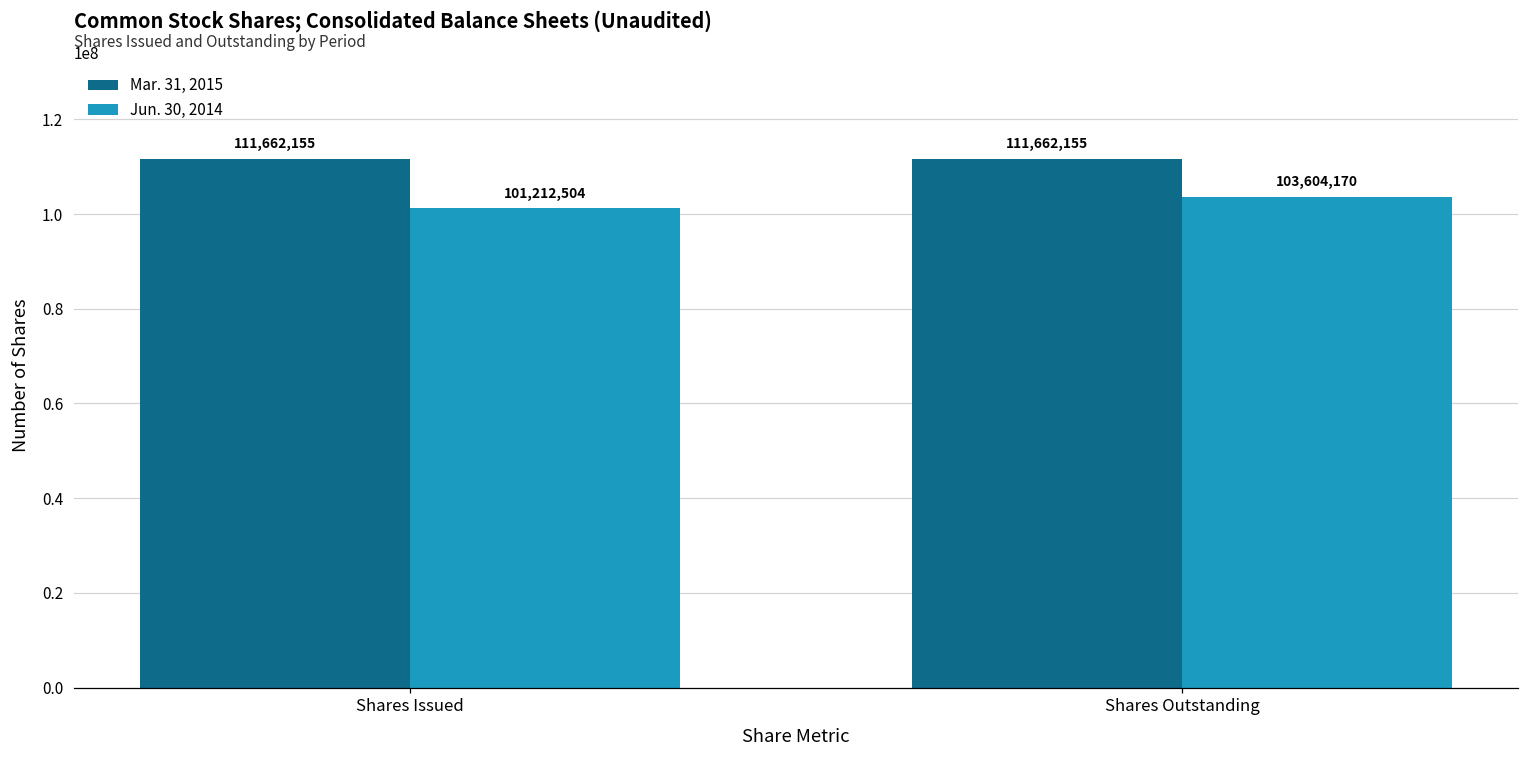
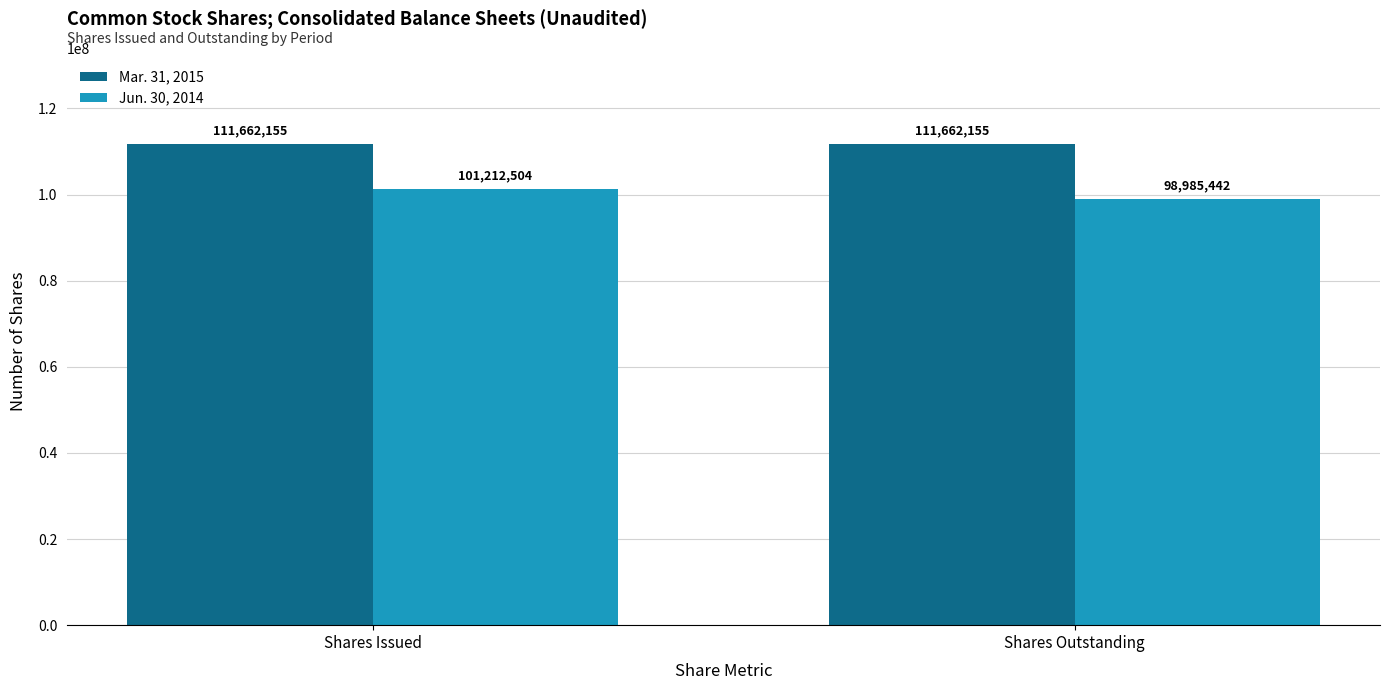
Jun. 30, 2014, Shares Outstanding: 103,604,170 -> 98,985,442
